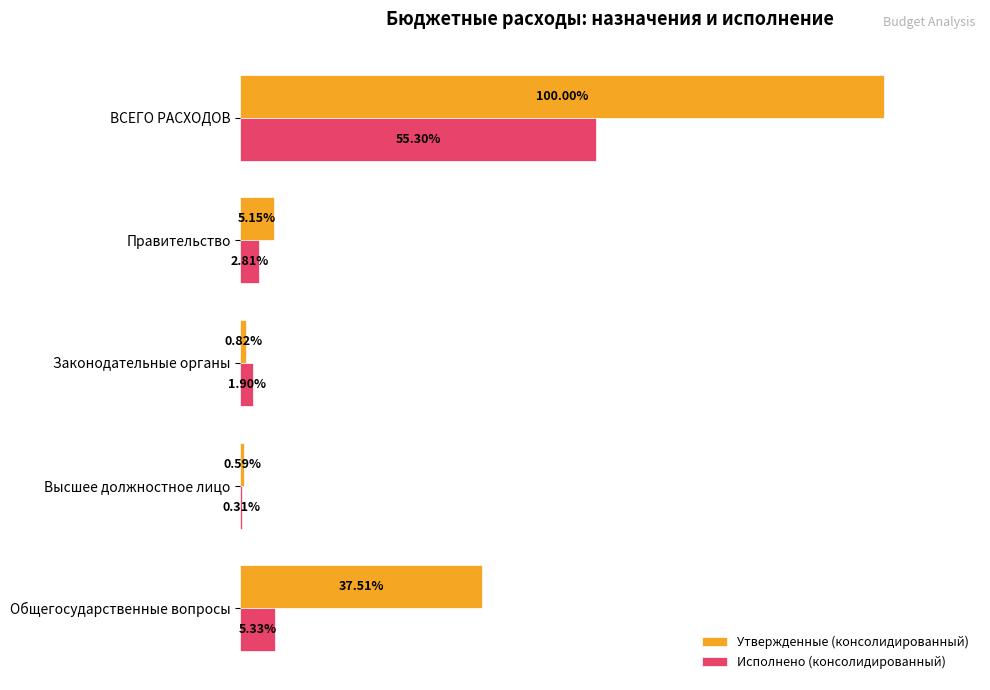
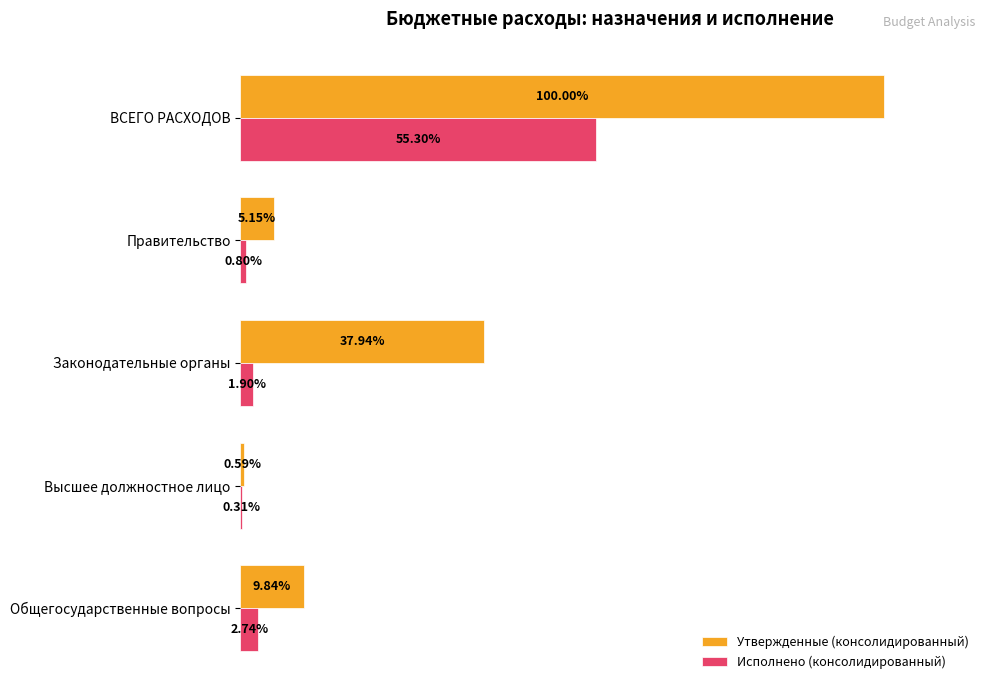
Исполнено (консолидированный), Правительство: 2.81% -> 0.80%
Утвержденные (консолидированный), Законодательные органы: 0.82% -> 37.94%
Утвержденные (консолидированный), Общегосударственные вопросы: 37.51% -> 9.84%
Исполнено (консолидированный), Общегосударственные вопросы: 5.33% -> 2.74%
